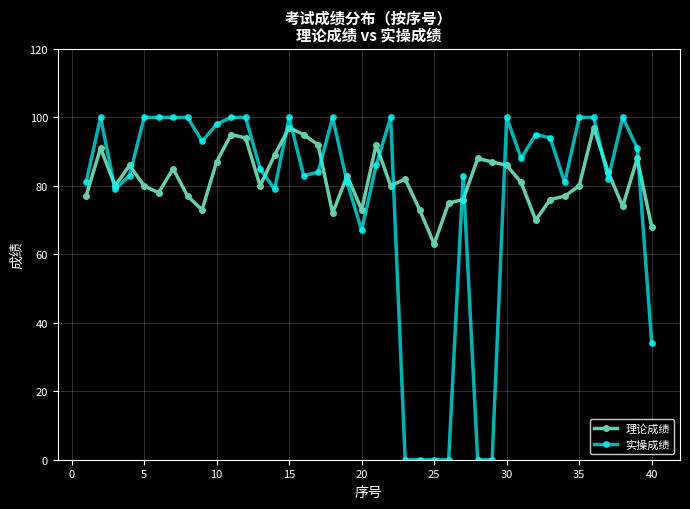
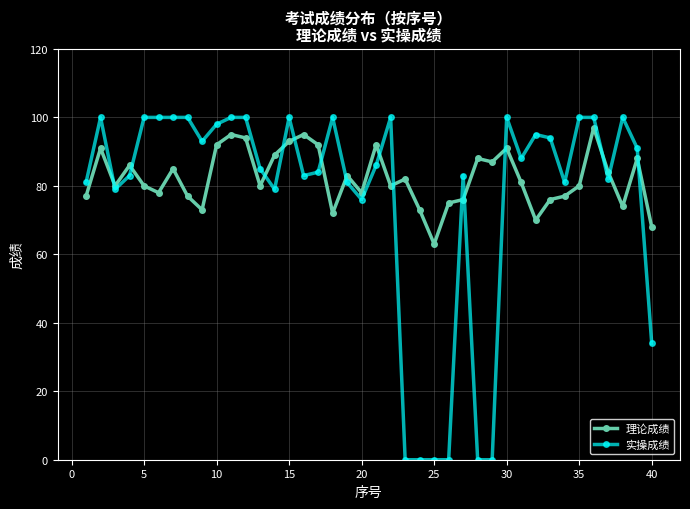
理论成绩, 10: 87 -> 92
理论成绩, 15: 97 -> 93
理论成绩, 20: 73 -> 78
实操成绩, 20: 67 -> 76
理论成绩, 30: 86 -> 91
